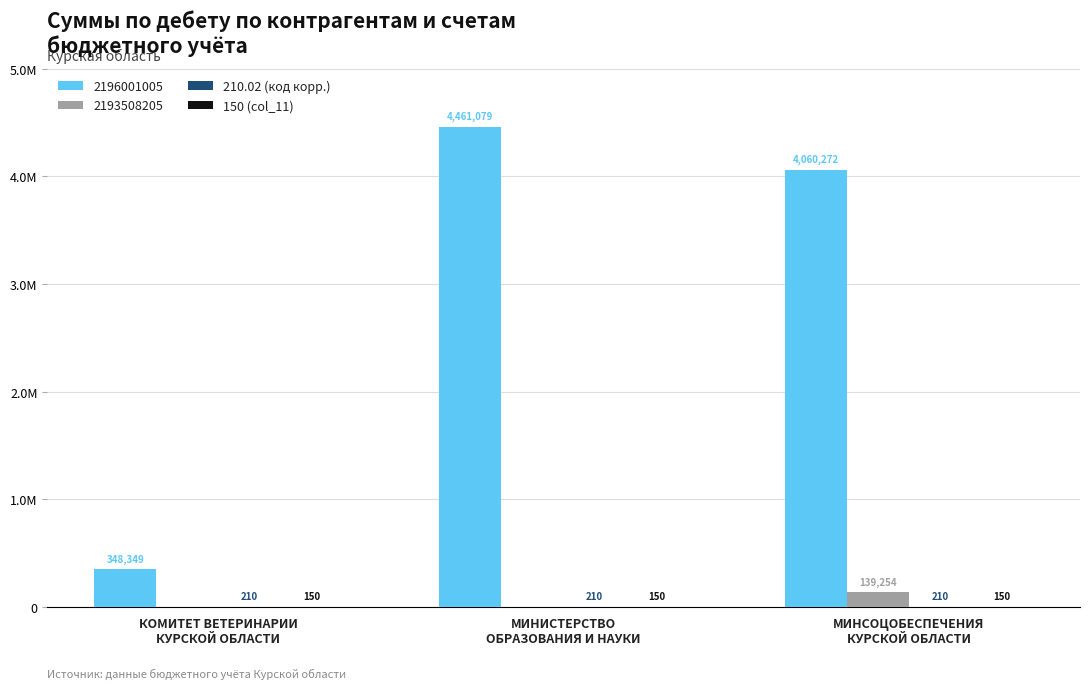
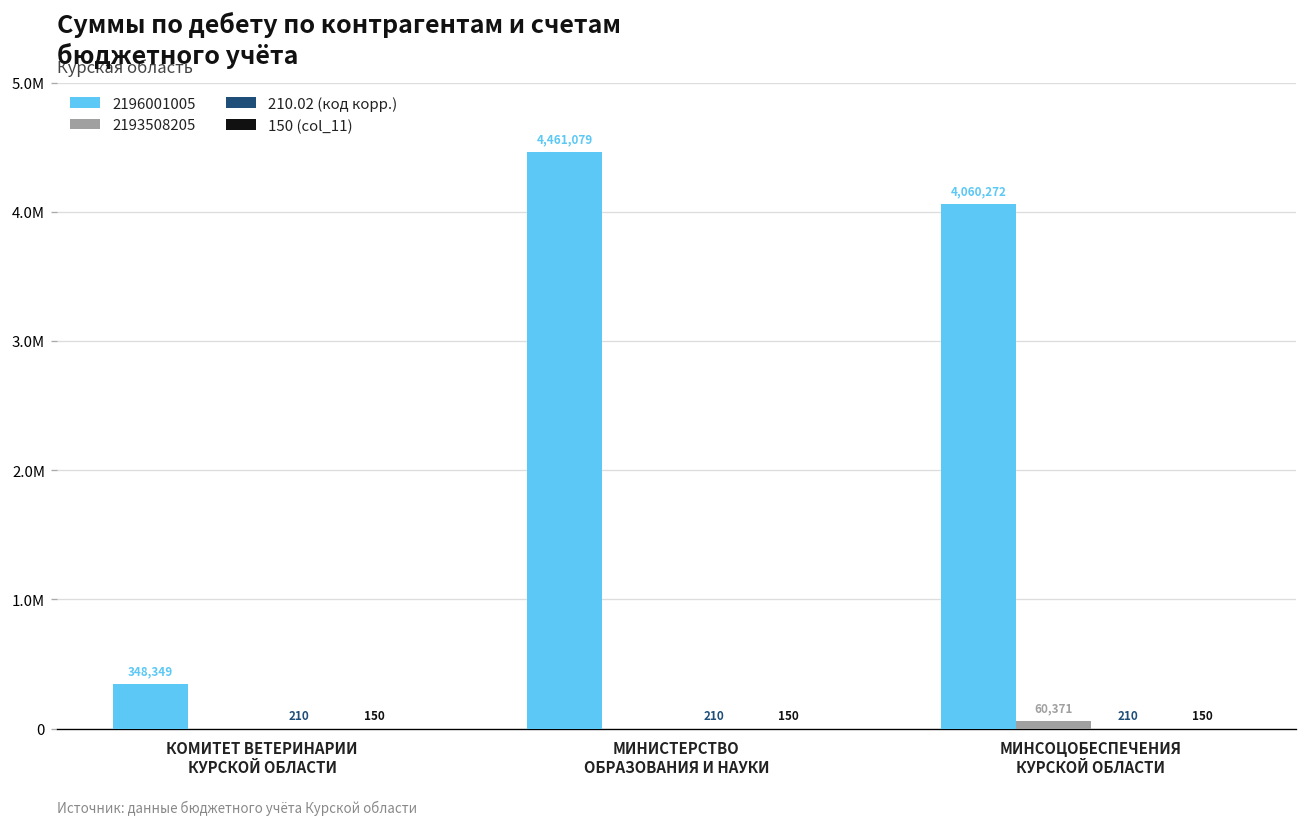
2193508205, МИНСОЦОБЕСПЕЧЕНИЯ КУРСКОЙ ОБЛАСТИ: 139,254 -> 60,371
